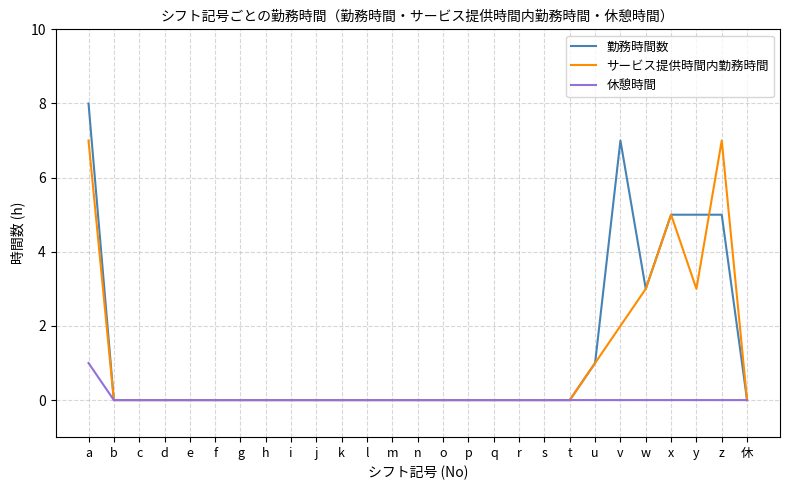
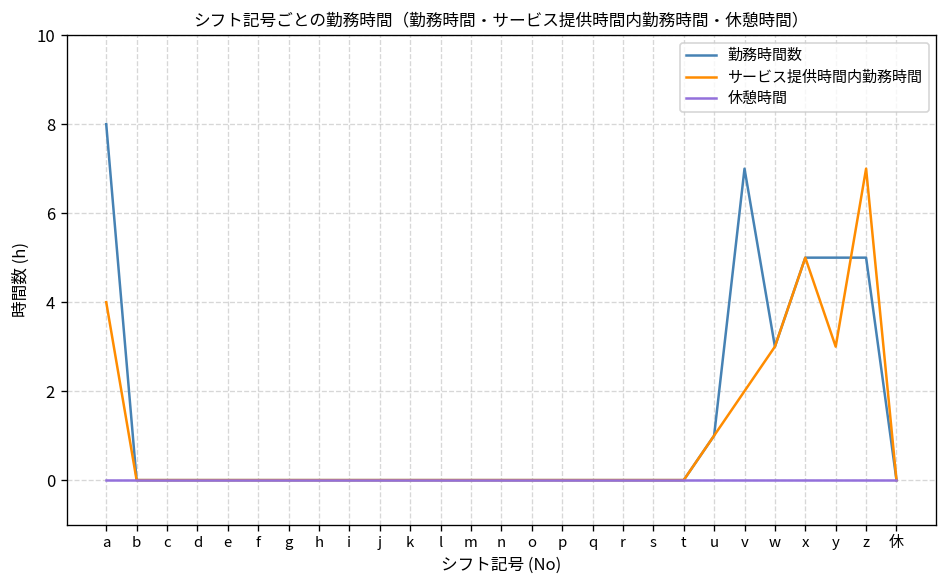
サービス提供時間内勤務時間, a: 7 -> 4
休憩時間, a: 1 -> 0
